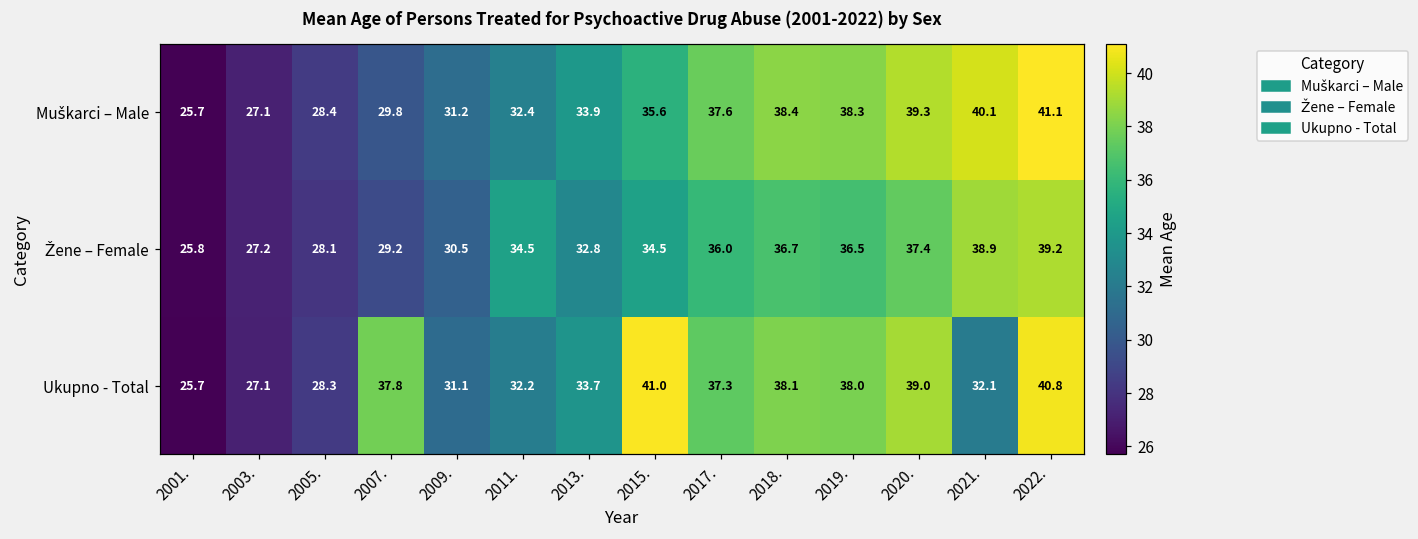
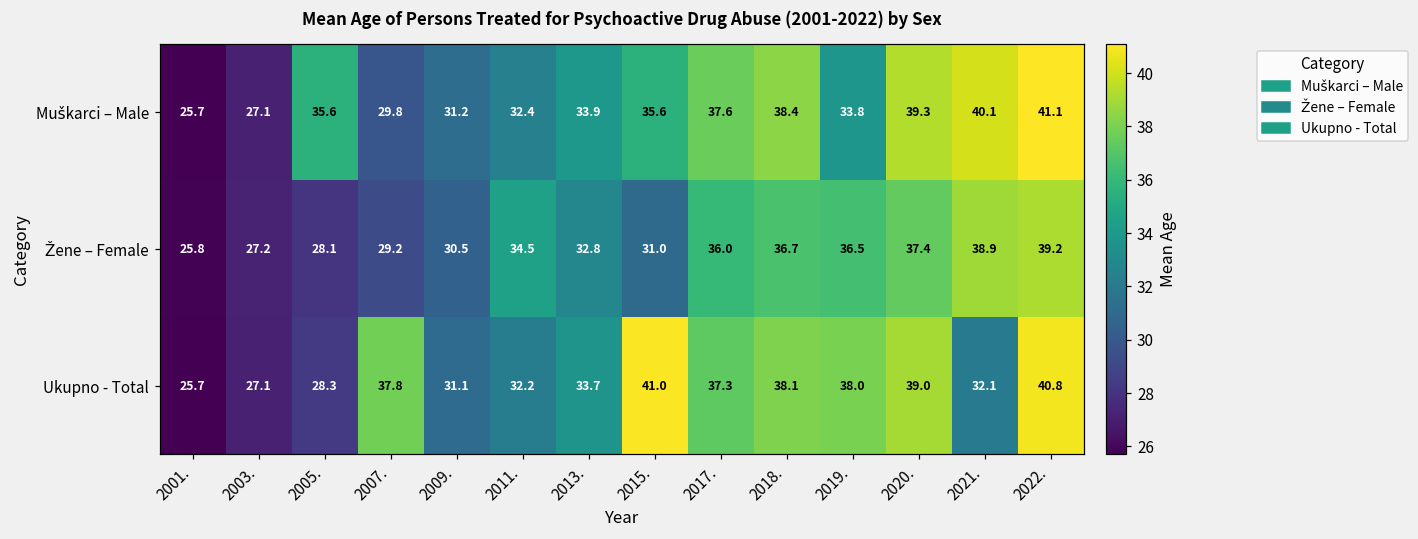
Muškarci – Male, 2005.: 28.4 -> 35.6
Muškarci – Male, 2019.: 38.3 -> 33.8
Žene – Female, 2015.: 34.5 -> 31.0
